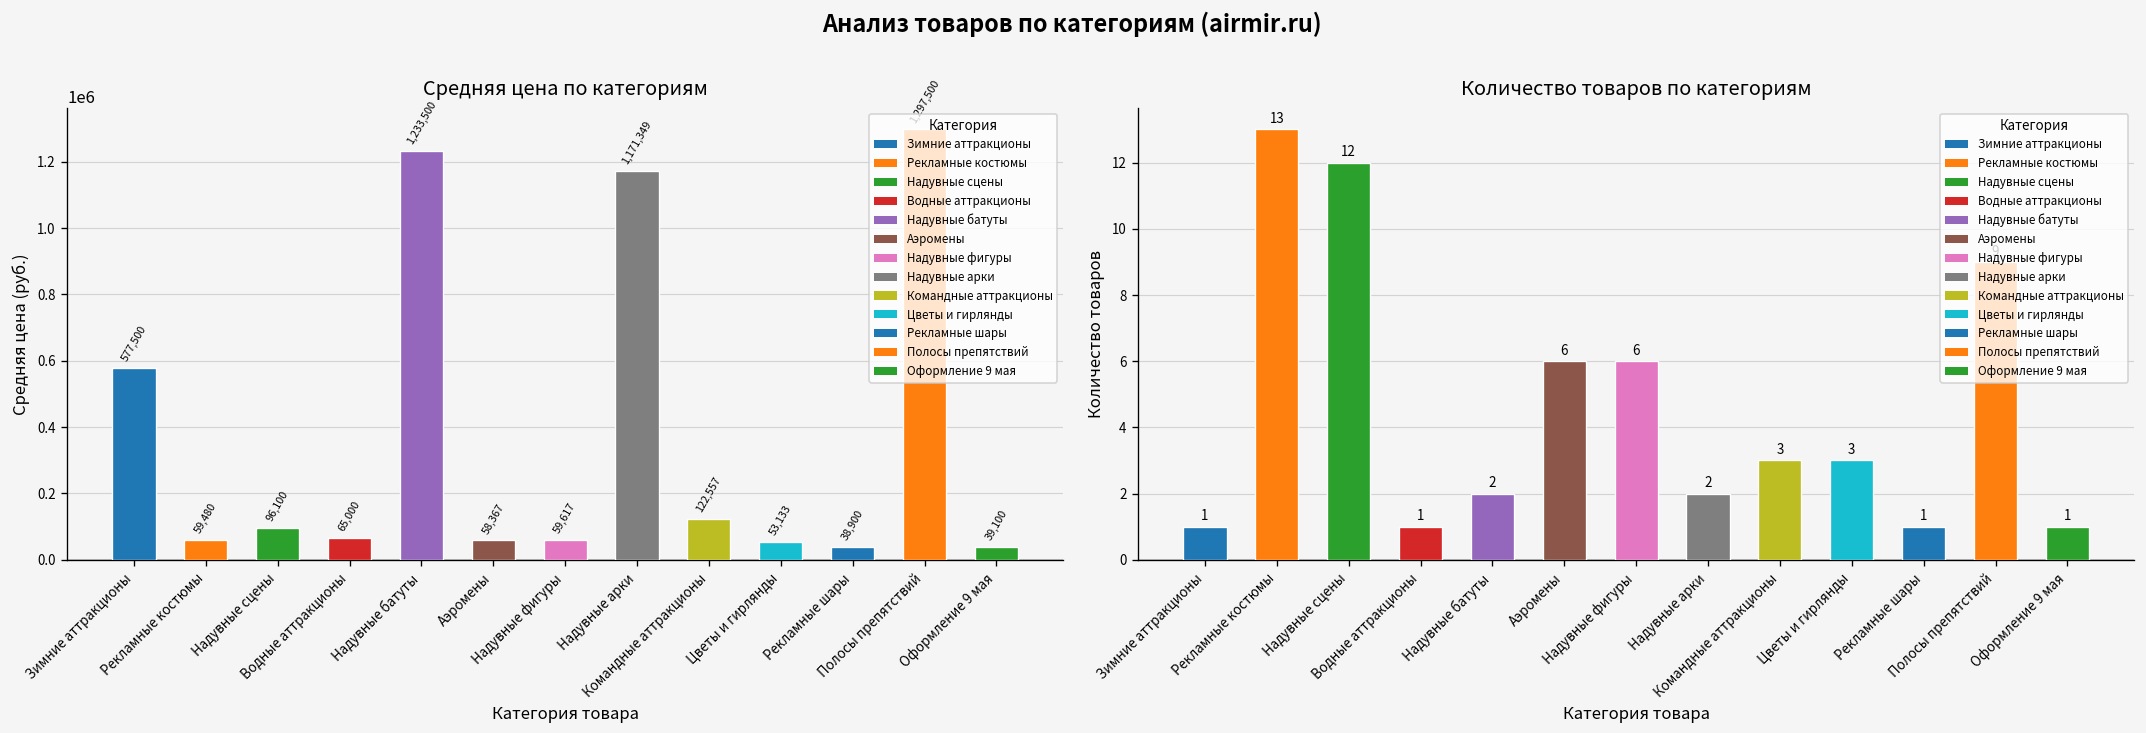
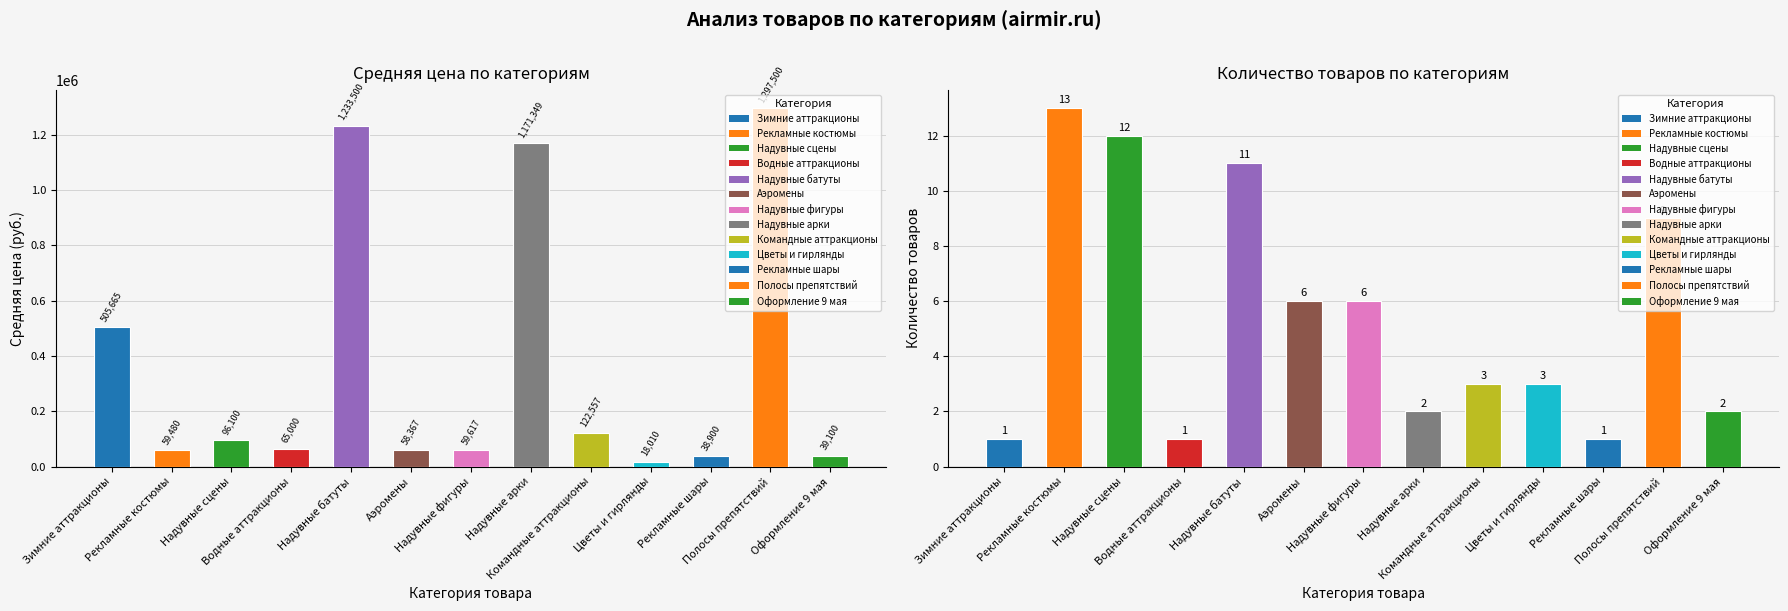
Средняя цена по категориям, Зимние аттракционы: 577,500 -> 505,665
Средняя цена по категориям, Цветы и гирлянды: 53,133 -> 18,010
Количество товаров по категориям, Надувные батуты: 2 -> 11
Количество товаров по категориям, Оформление 9 мая: 1 -> 2
